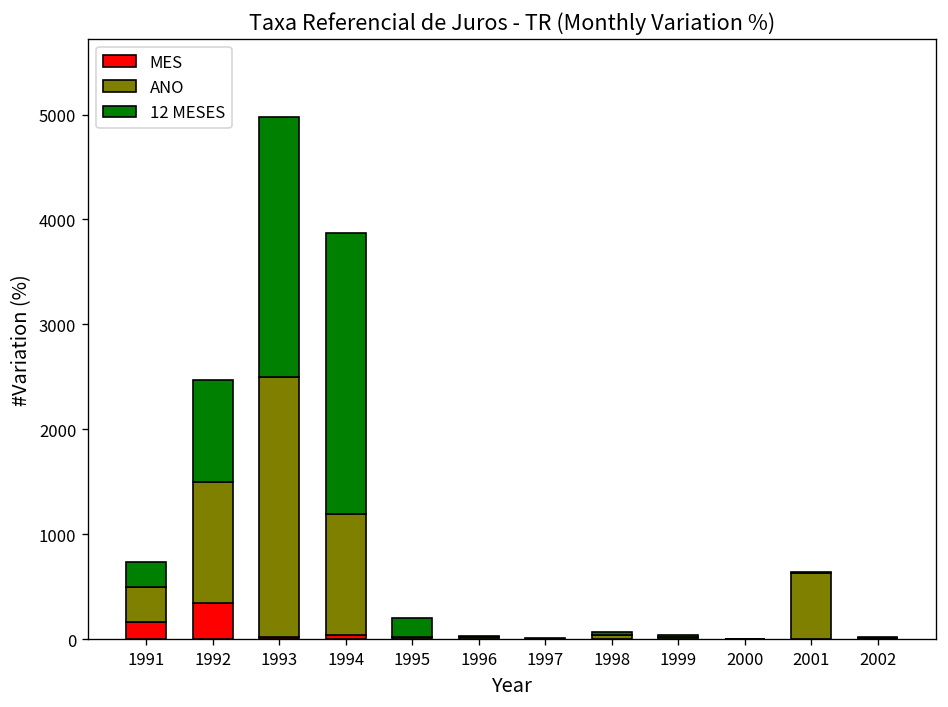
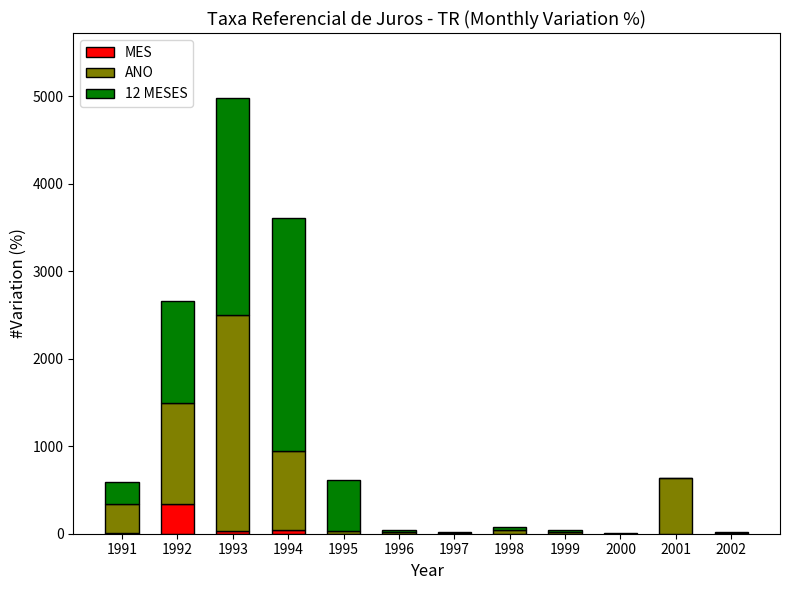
MES, 1991: 200 -> 0
12 MESES, 1992: 1000 -> 1200
ANO, 1994: 1200 -> 900
12 MESES, 1995: 200 -> 600
